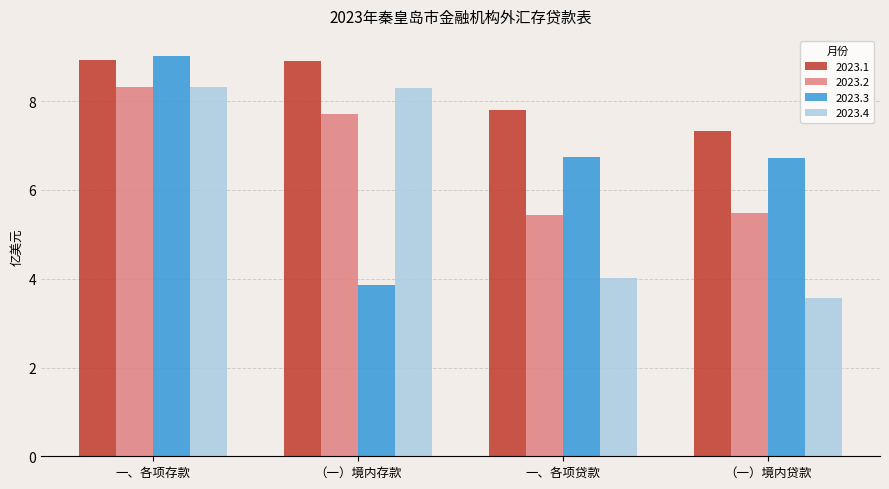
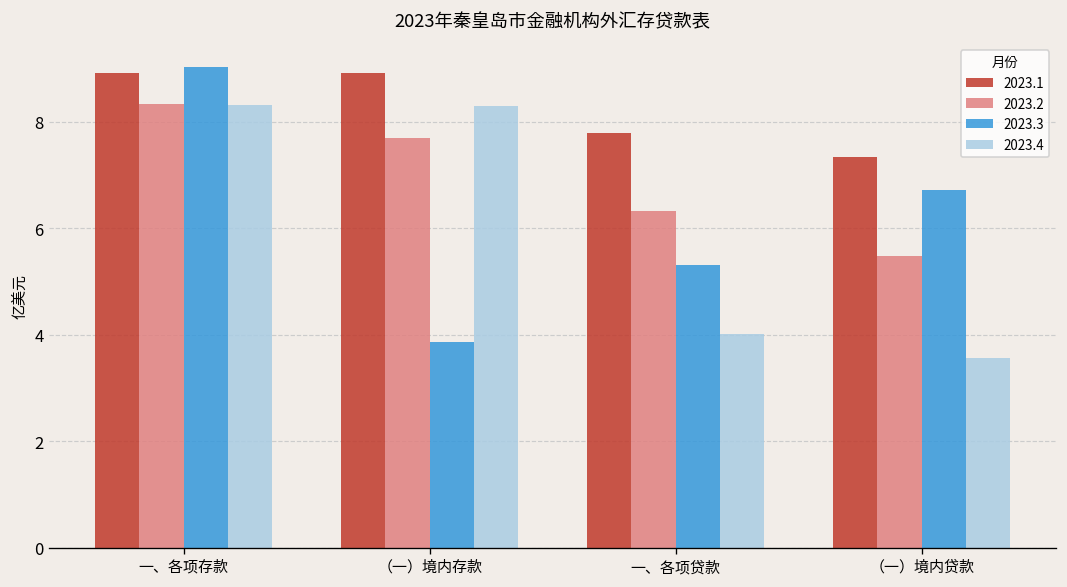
2023.2, 一、各项贷款: 5.4 -> 6.3
2023.3, 一、各项贷款: 6.7 -> 5.3
